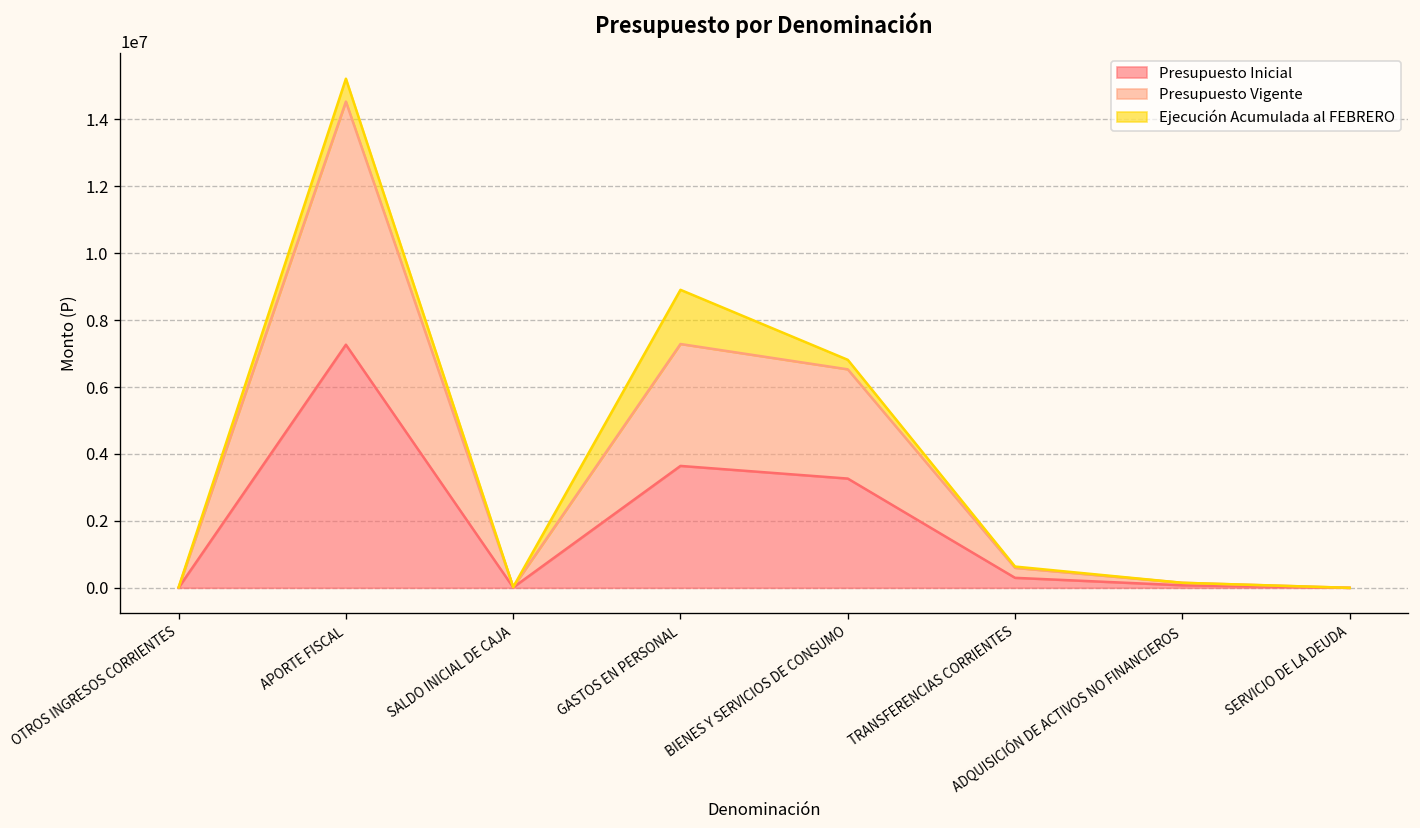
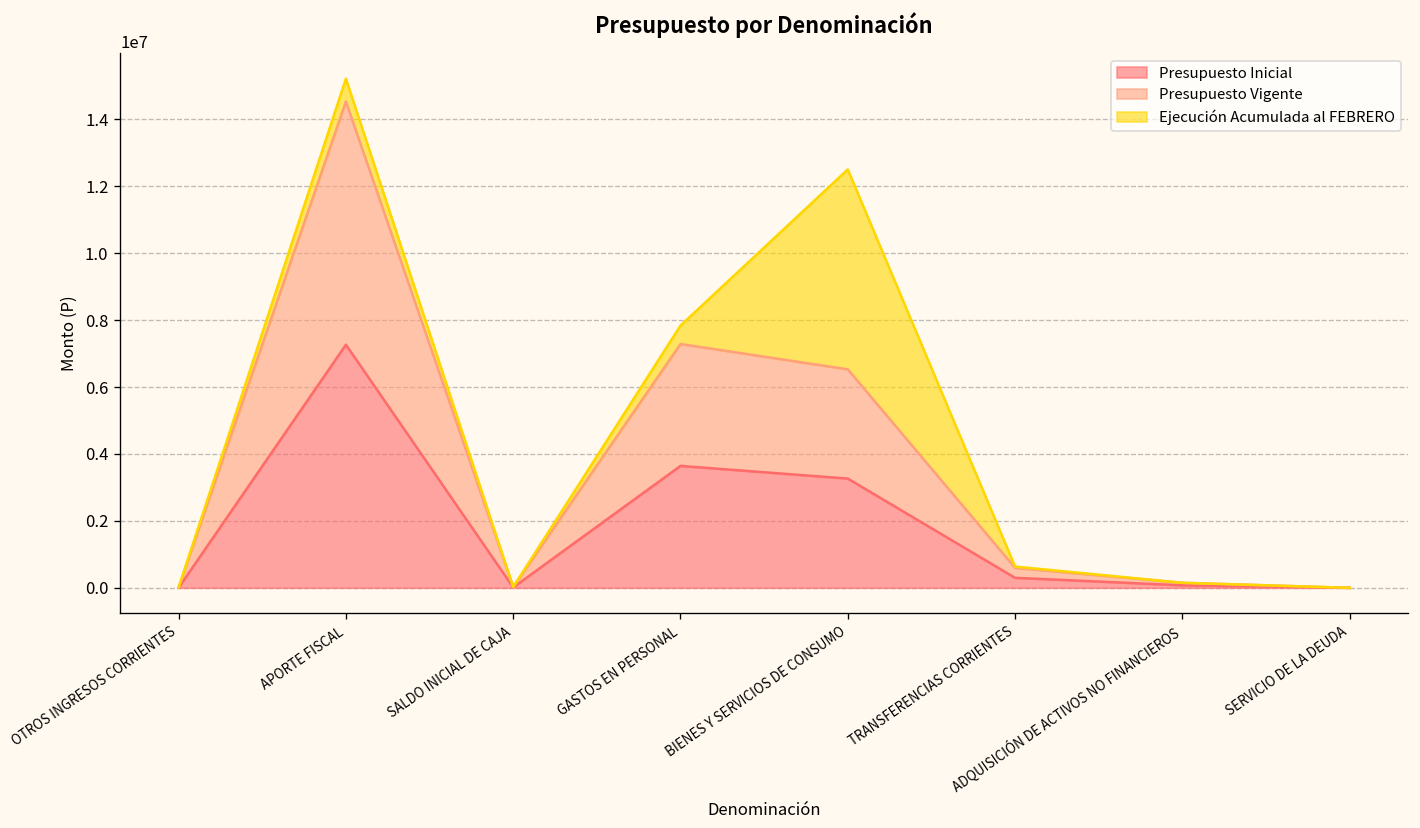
Ejecución Acumulada al FEBRERO, GASTOS EN PERSONAL: 1600000 -> 600000
Ejecución Acumulada al FEBRERO, BIENES Y SERVICIOS DE CONSUMO: 300000 -> 6000000
